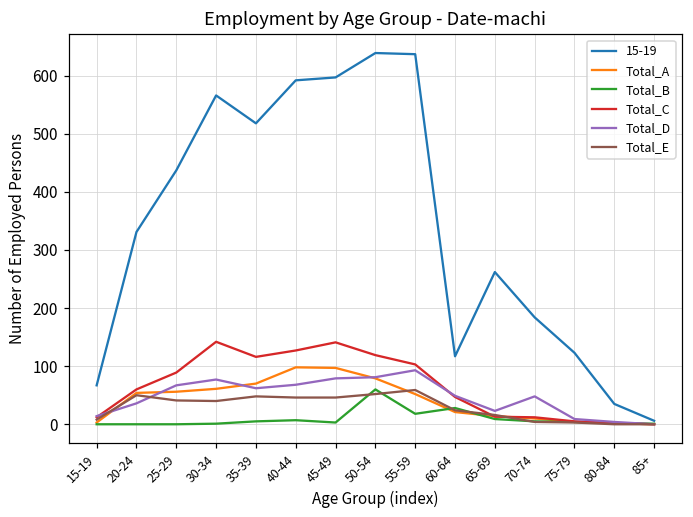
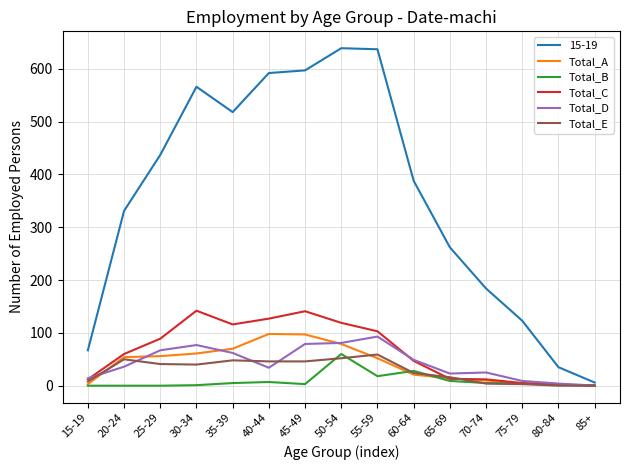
Total_D, 40-44: 70 -> 30
15-19, 60-64: 120 -> 390
Total_D, 70-74: 50 -> 30
